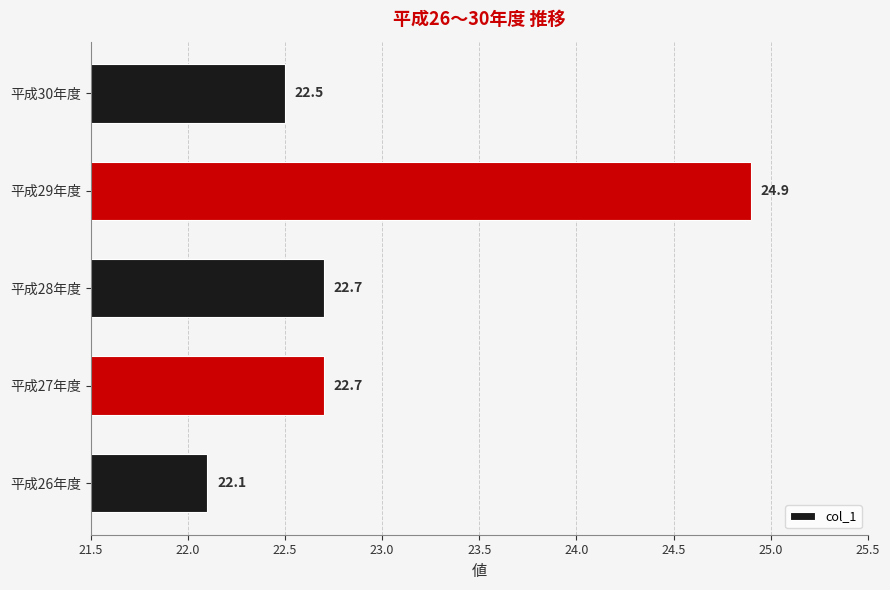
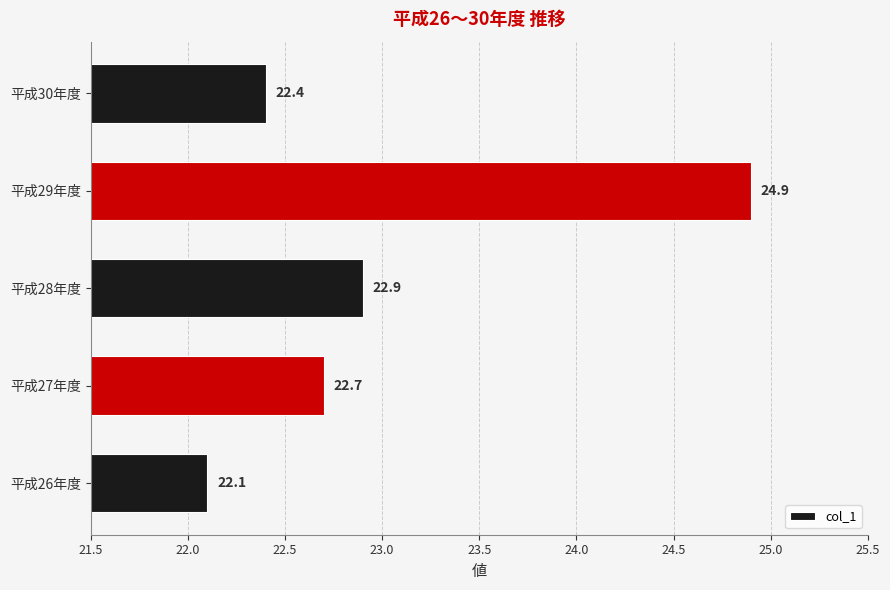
平成30年度: 22.5 -> 22.4
平成28年度: 22.7 -> 22.9
